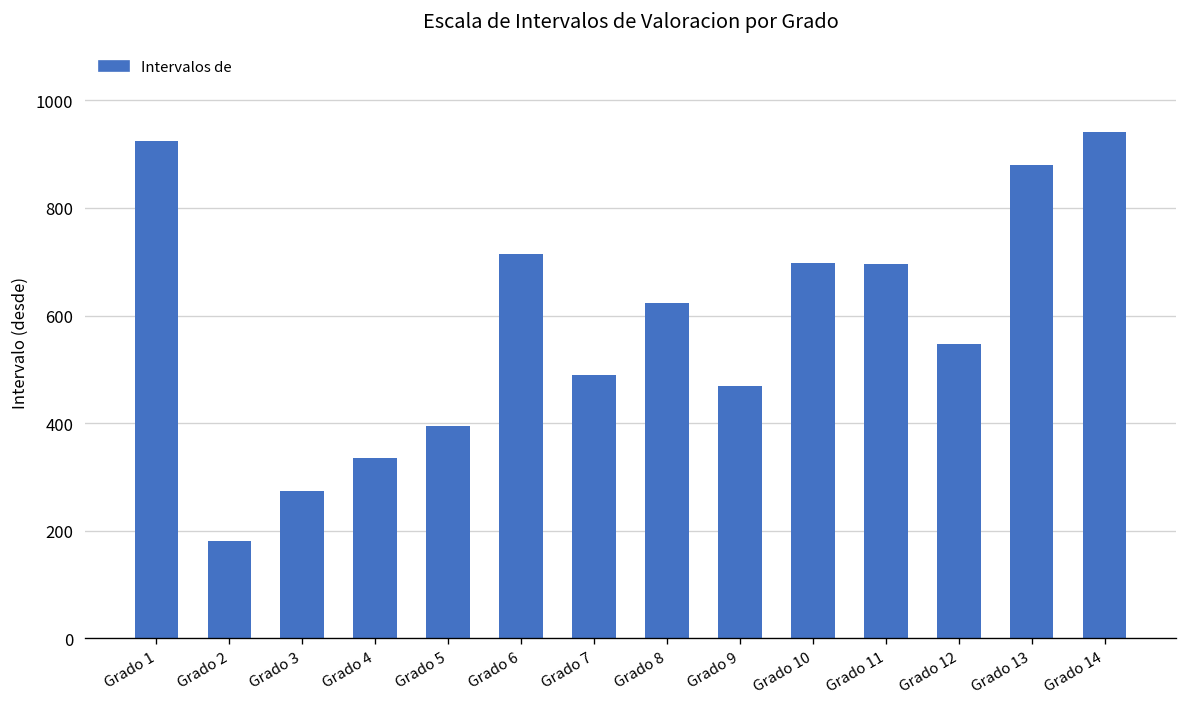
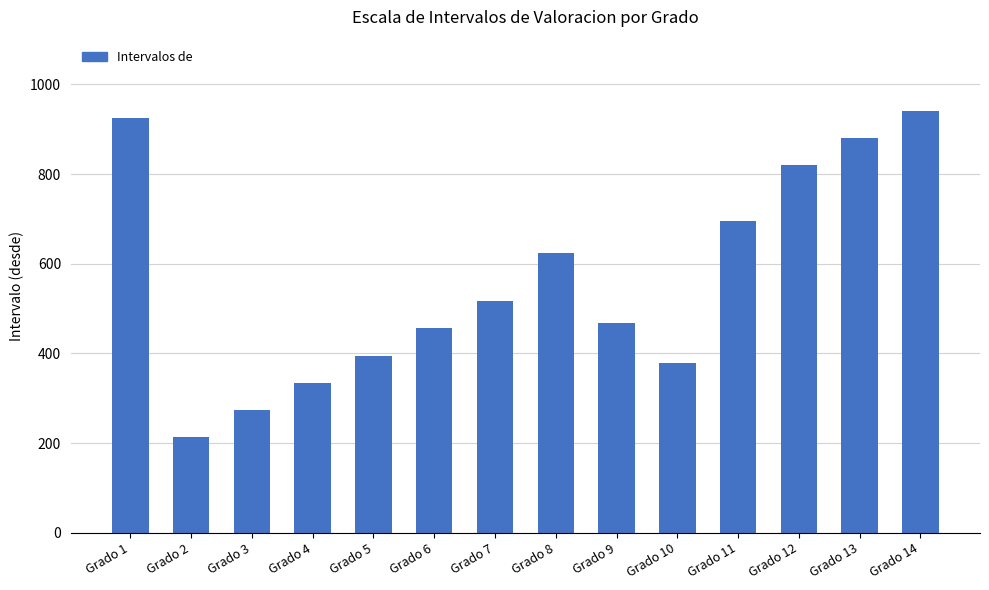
Grado 2: 180 -> 210
Grado 6: 720 -> 460
Grado 7: 490 -> 520
Grado 10: 700 -> 380
Grado 12: 550 -> 820
